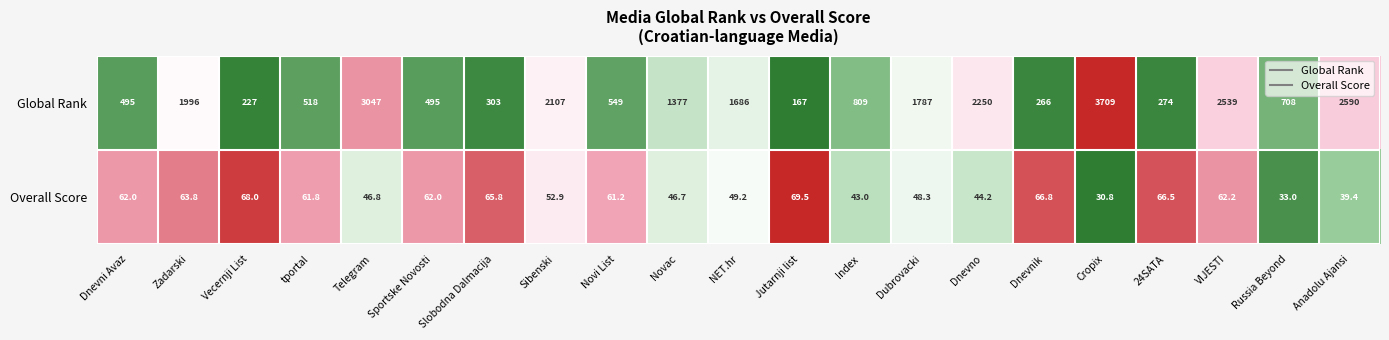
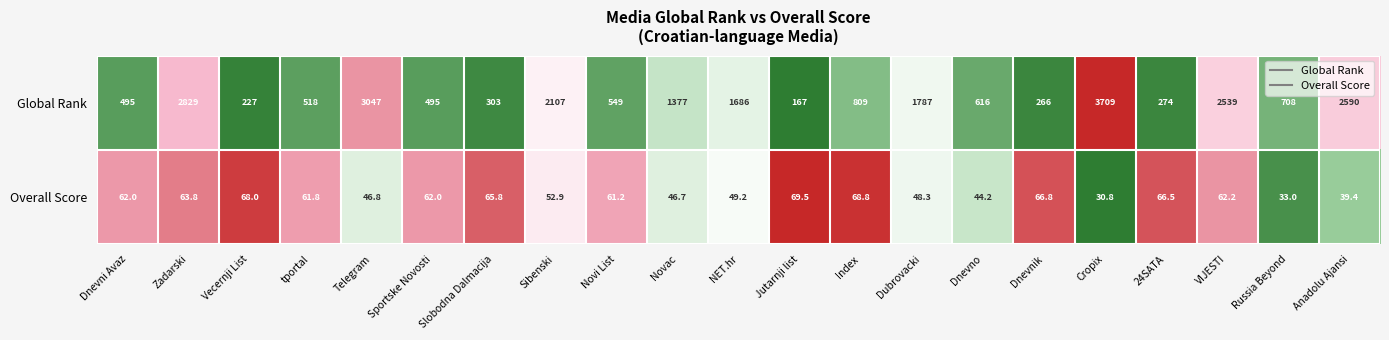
Global Rank, Zadarski: 1996 -> 2829
Global Rank, Dnevno: 2250 -> 616
Overall Score, Index: 43.0 -> 68.8
